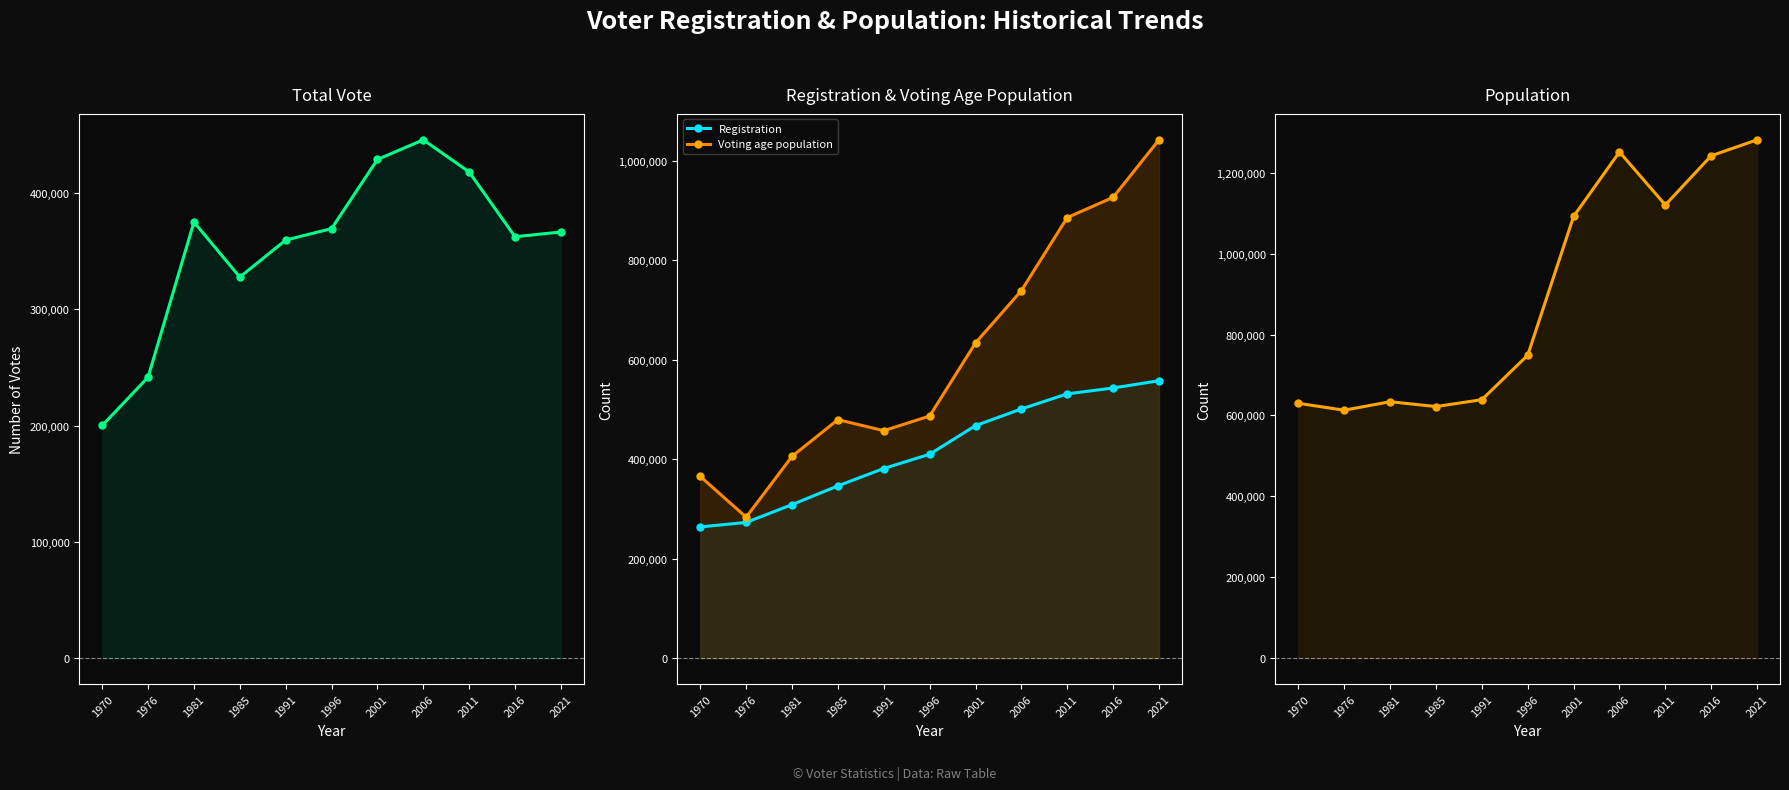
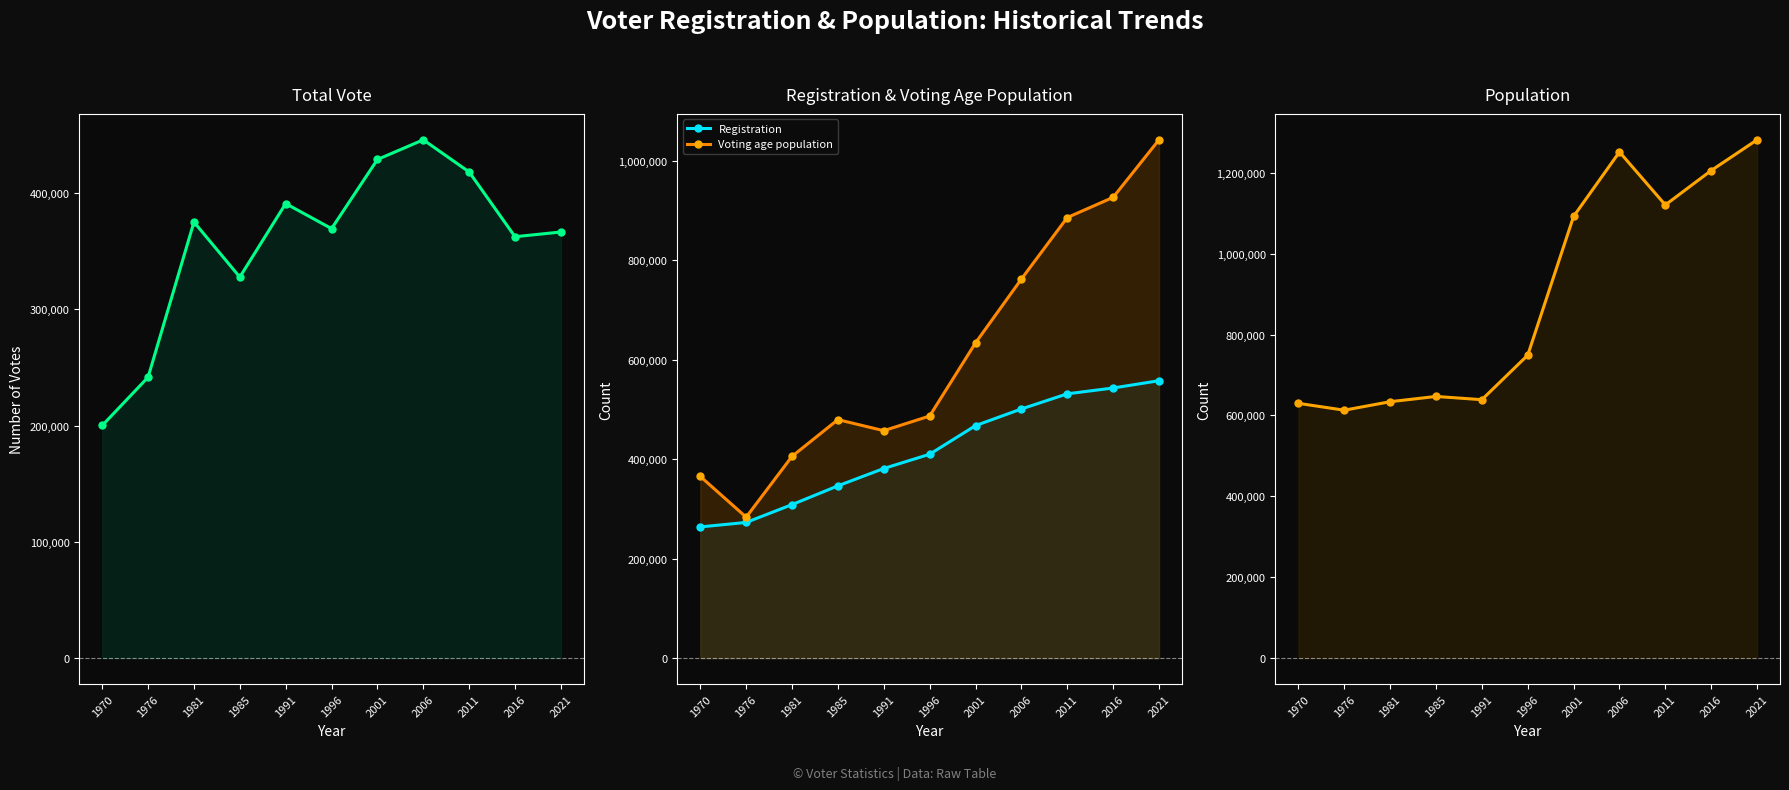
Total Vote, 1991: 360,000 -> 391,000
Registration & Voting Age Population, Voting age population, 2006: 740,000 -> 760,000
Population, 1985: 620,000 -> 650,000
Population, 2016: 1,240,000 -> 1,210,000
